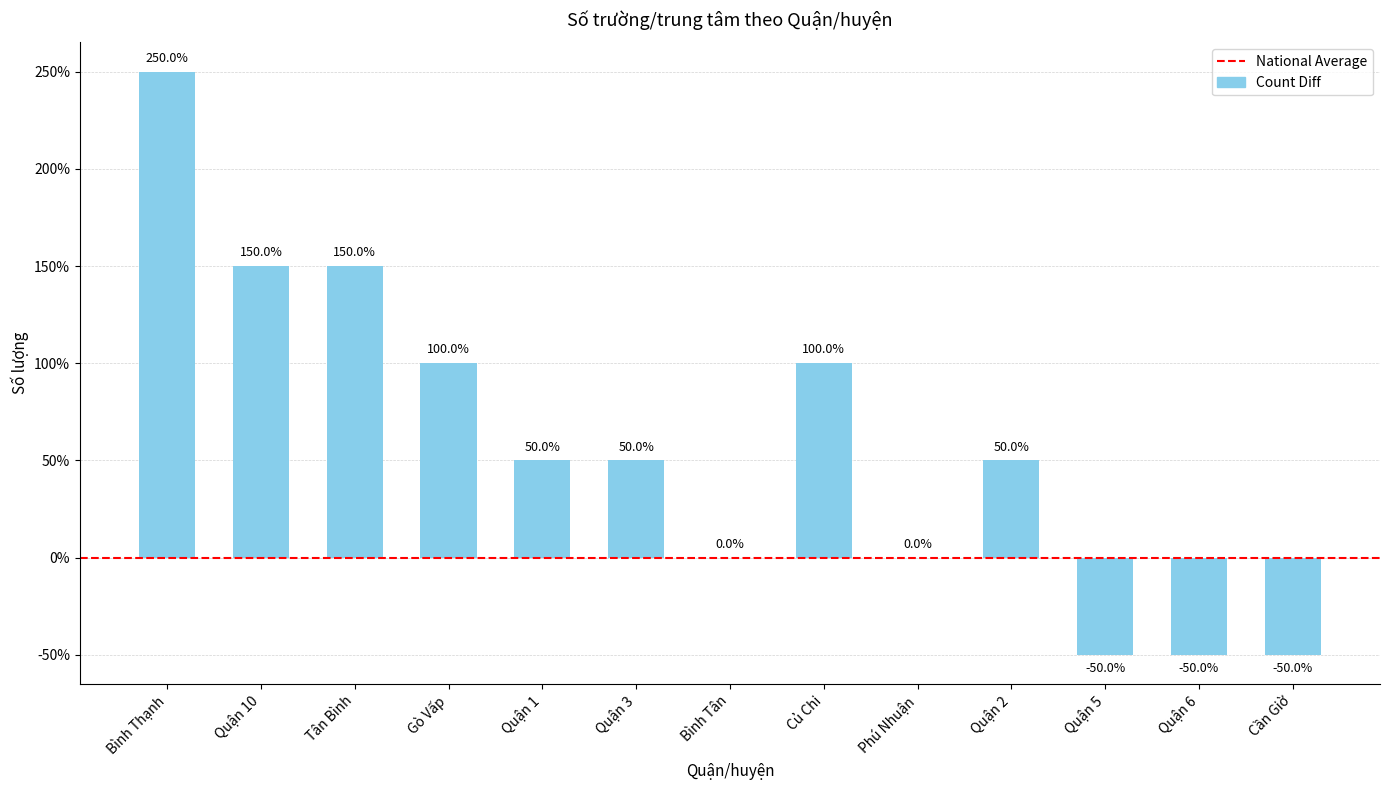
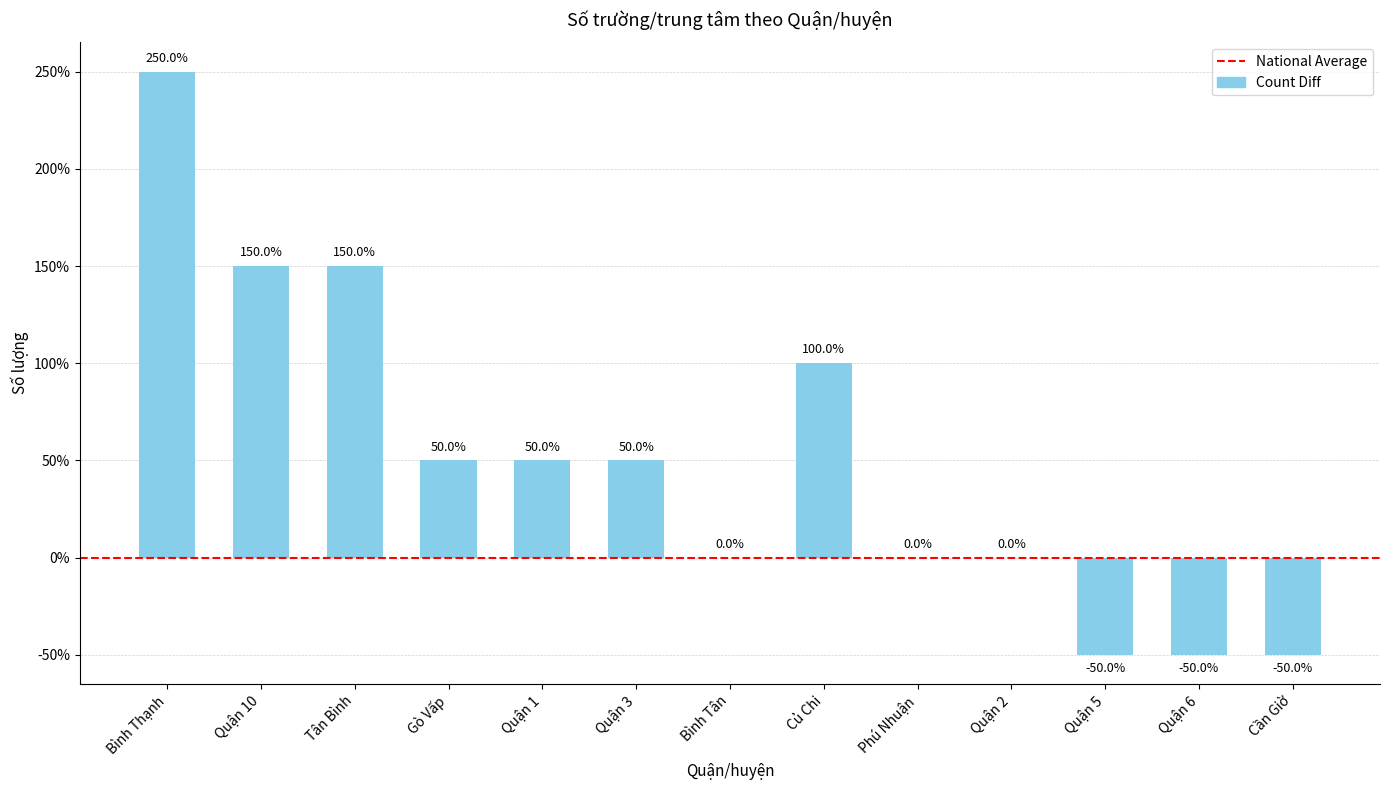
Gò Vấp: 100.0% -> 50.0%
Quận 2: 50.0% -> 0.0%
